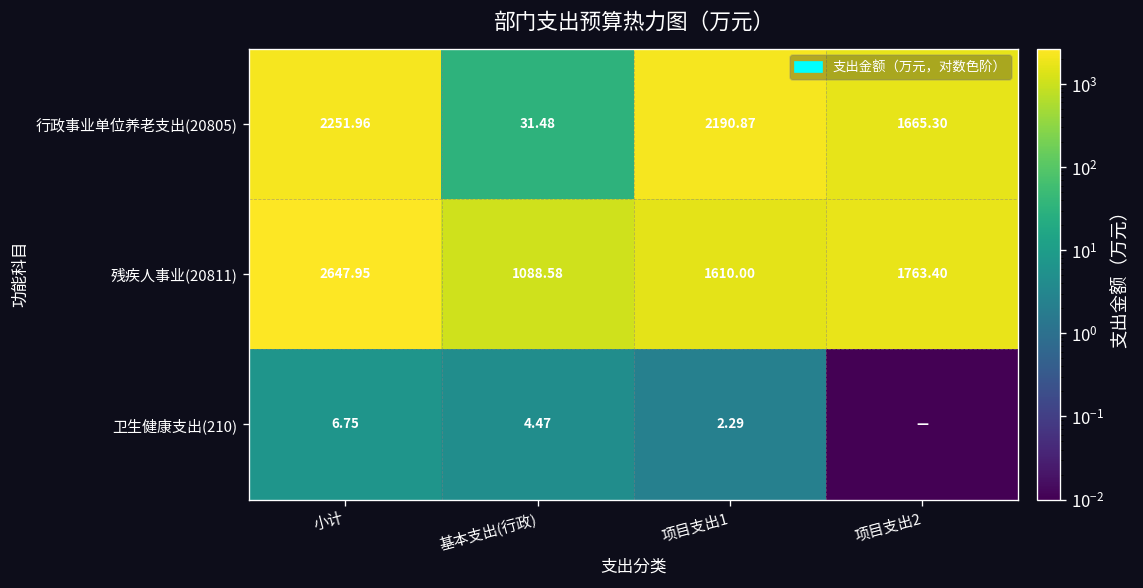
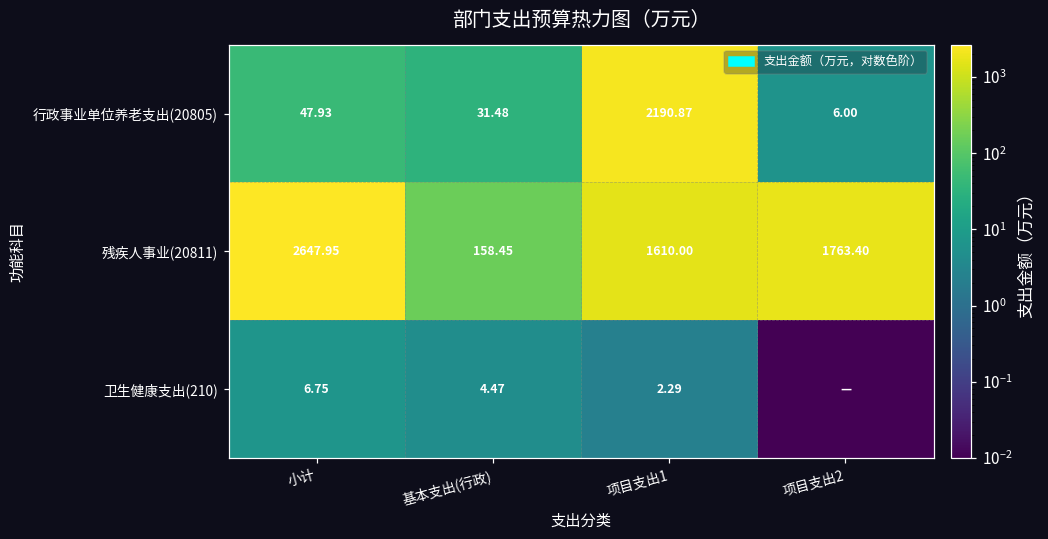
行政事业单位养老支出(20805), 小计: 2251.96 -> 47.93
行政事业单位养老支出(20805), 项目支出2: 1665.30 -> 6.00
残疾人事业(20811), 基本支出(行政): 1088.58 -> 158.45
